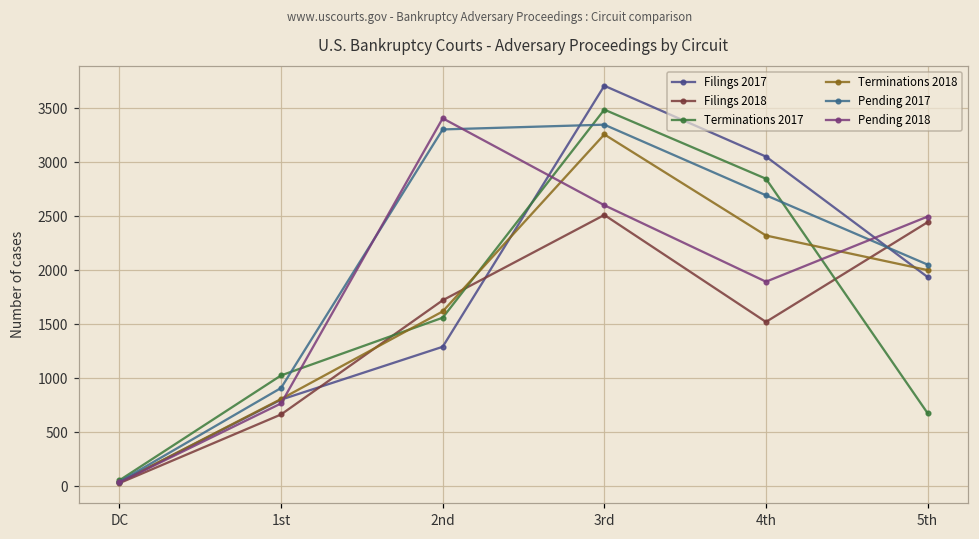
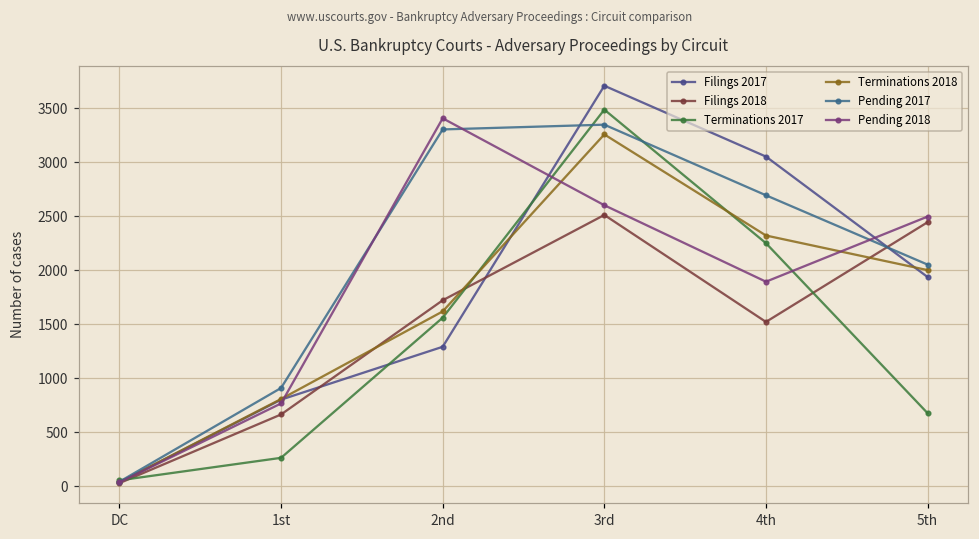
Terminations 2017, 1st: 1000 -> 300
Terminations 2017, 4th: 2800 -> 2300
